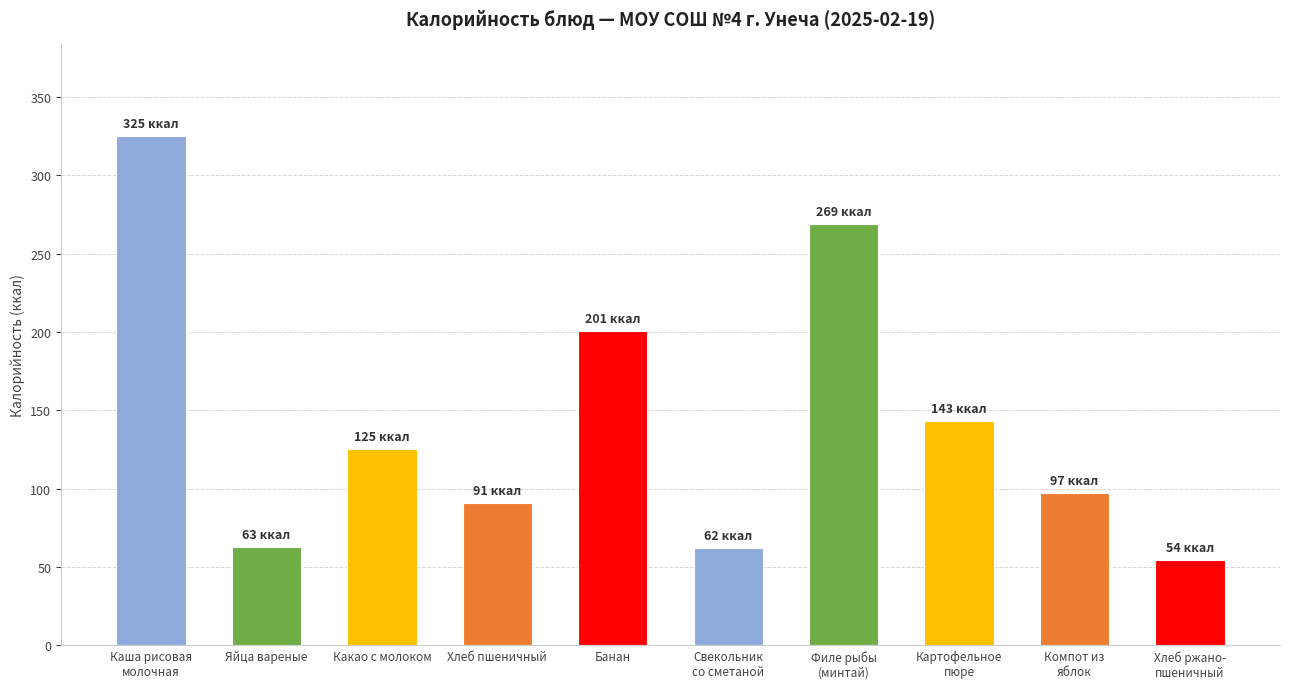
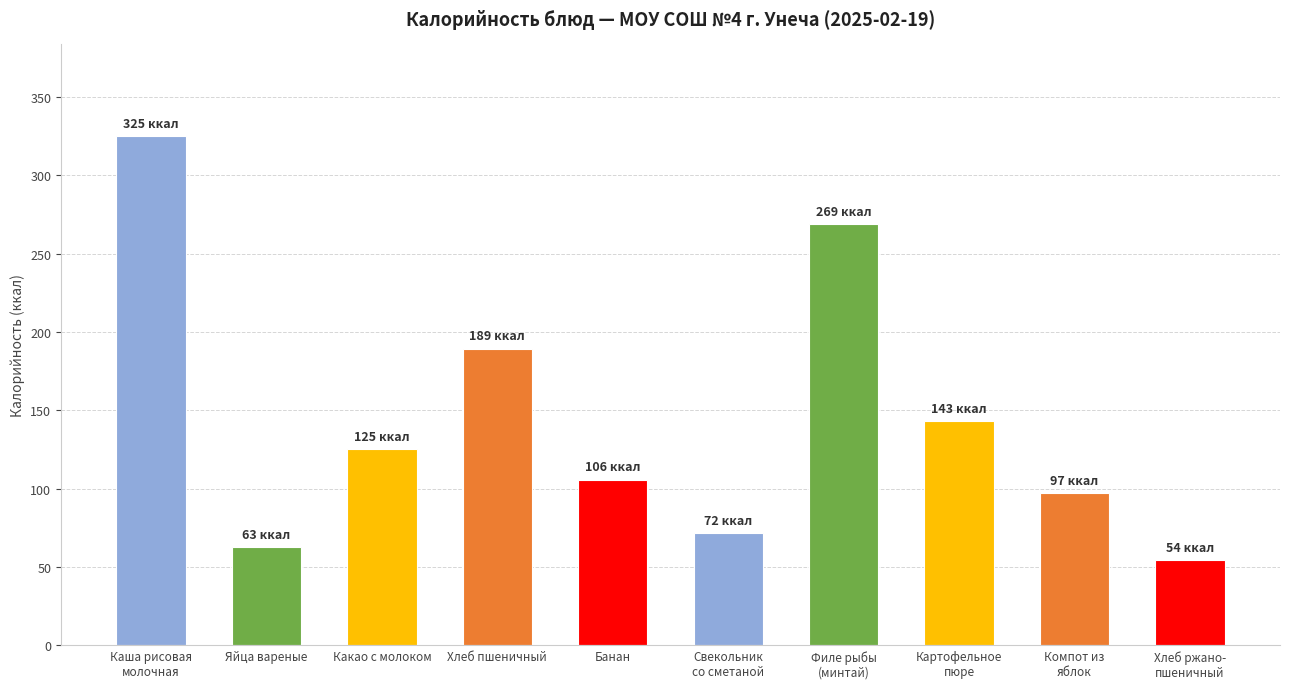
Хлеб пшеничный: 91 -> 189
Банан: 201 -> 106
Свекольник со сметаной: 62 -> 72
